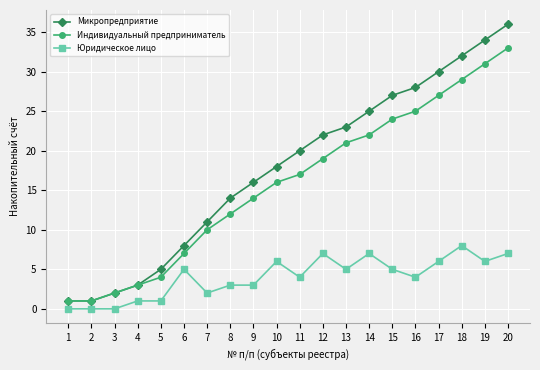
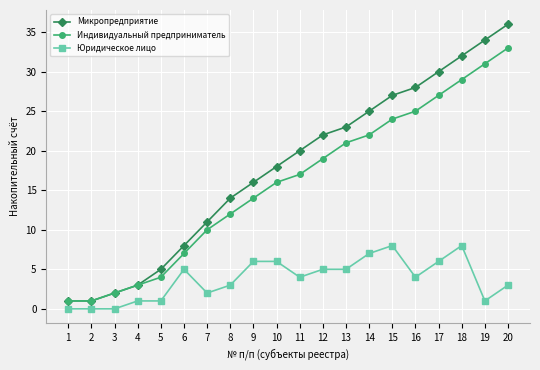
Юридическое лицо, 9: 3 -> 6
Юридическое лицо, 12: 7 -> 5
Юридическое лицо, 15: 5 -> 8
Юридическое лицо, 19: 6 -> 1
Юридическое лицо, 20: 7 -> 3
